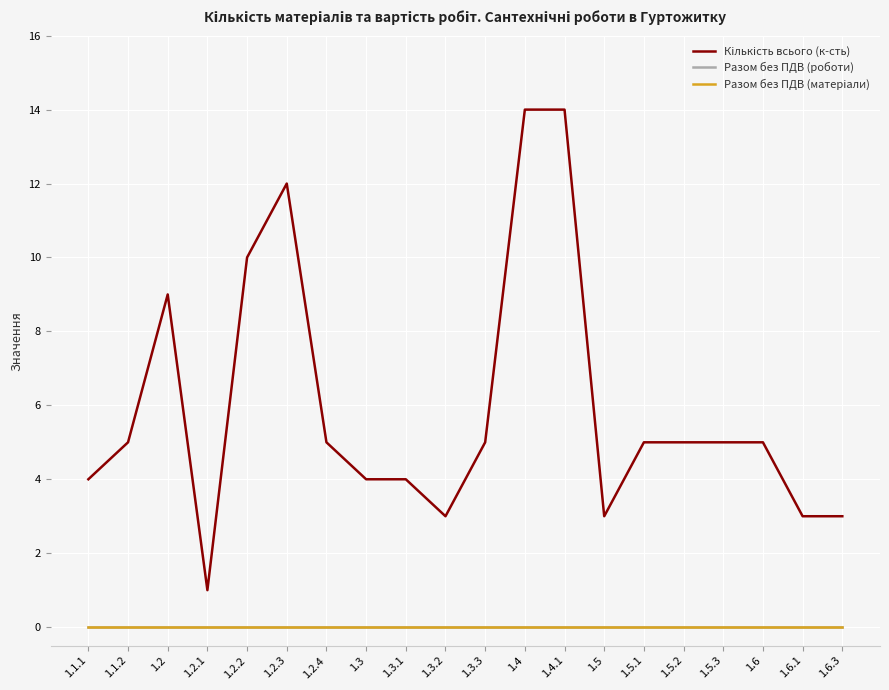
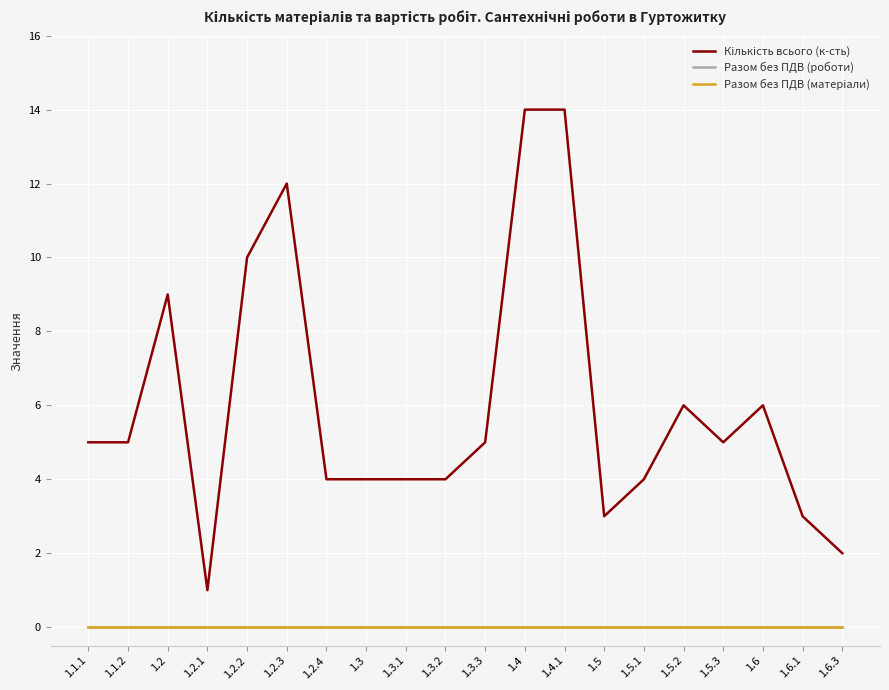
Кількість всього (к-сть), 1.1.1: 4 -> 5
Кількість всього (к-сть), 1.2.4: 5 -> 4
Кількість всього (к-сть), 1.3.2: 3 -> 4
Кількість всього (к-сть), 1.5.1: 5 -> 4
Кількість всього (к-сть), 1.5.2: 5 -> 6
Кількість всього (к-сть), 1.6: 5 -> 6
Кількість всього (к-сть), 1.6.3: 3 -> 2
